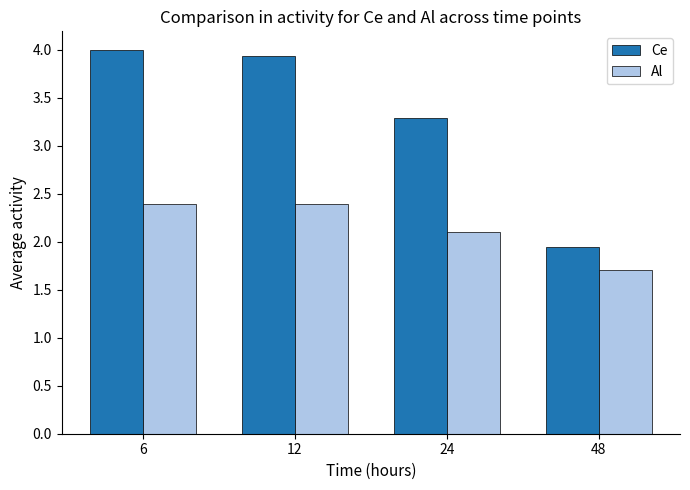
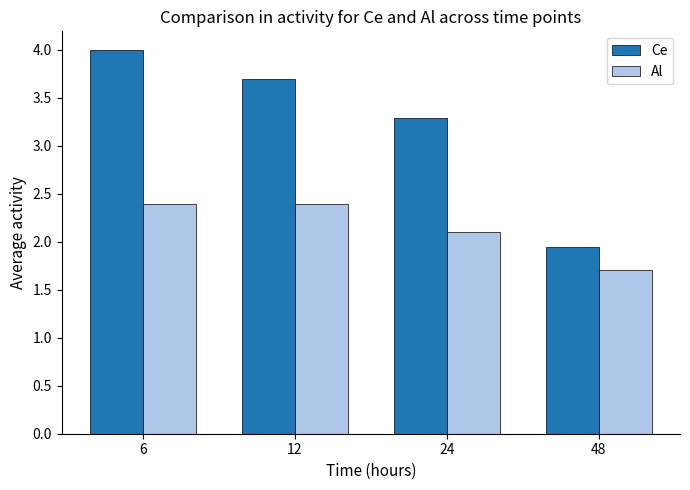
Ce, 12: 3.9 -> 3.7
